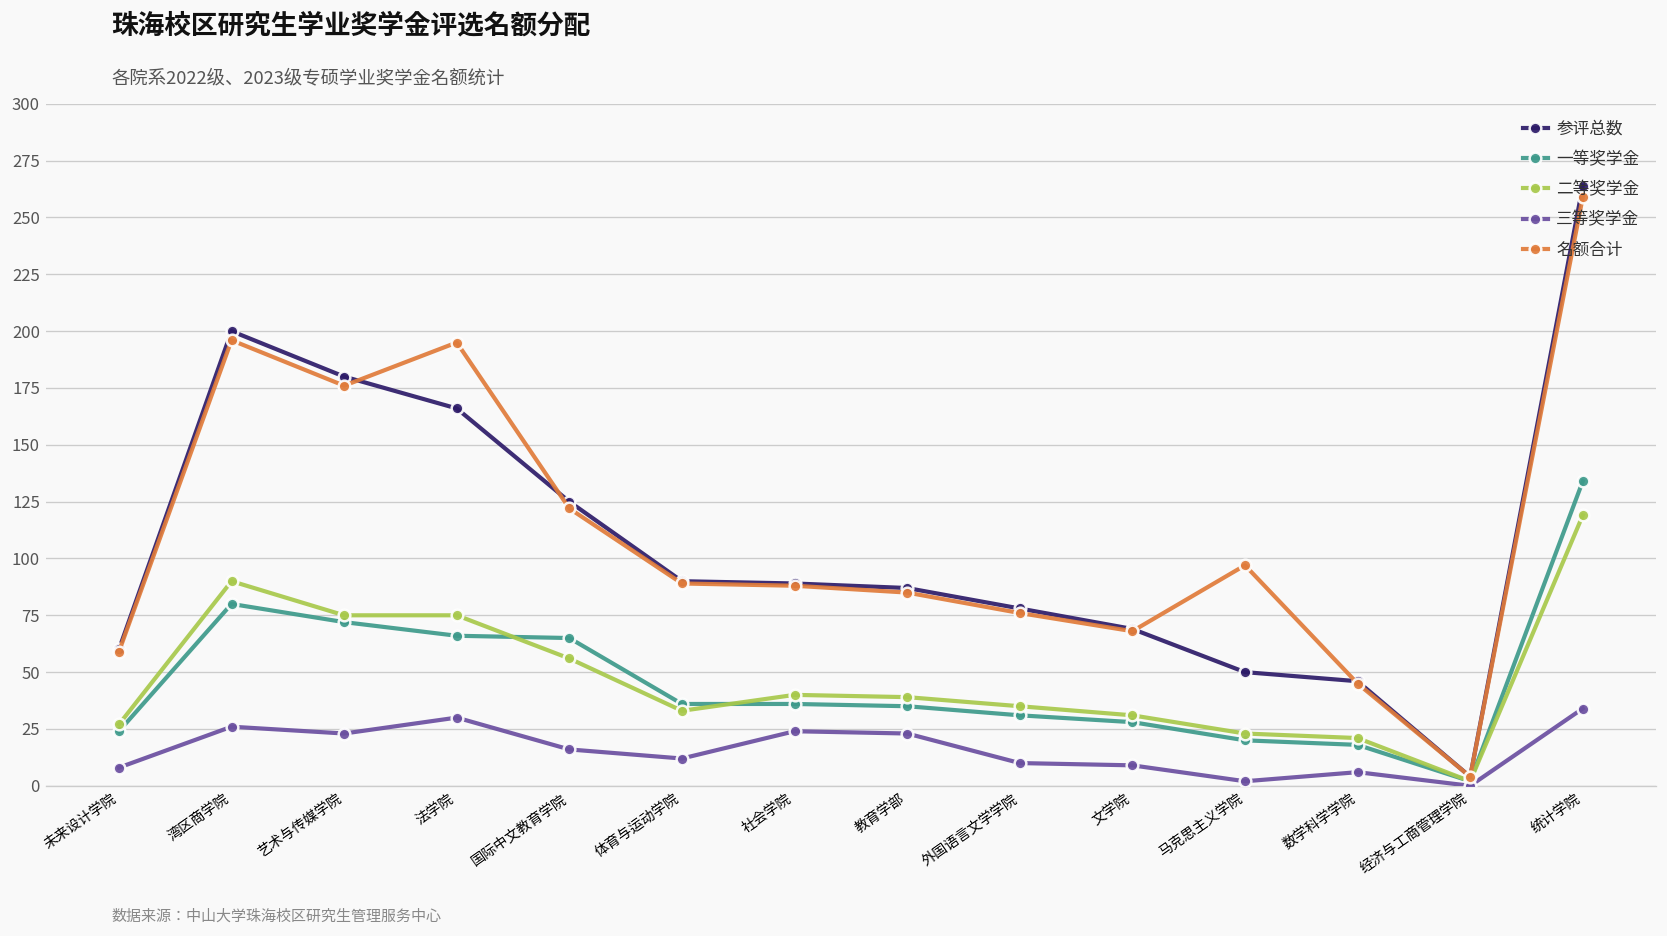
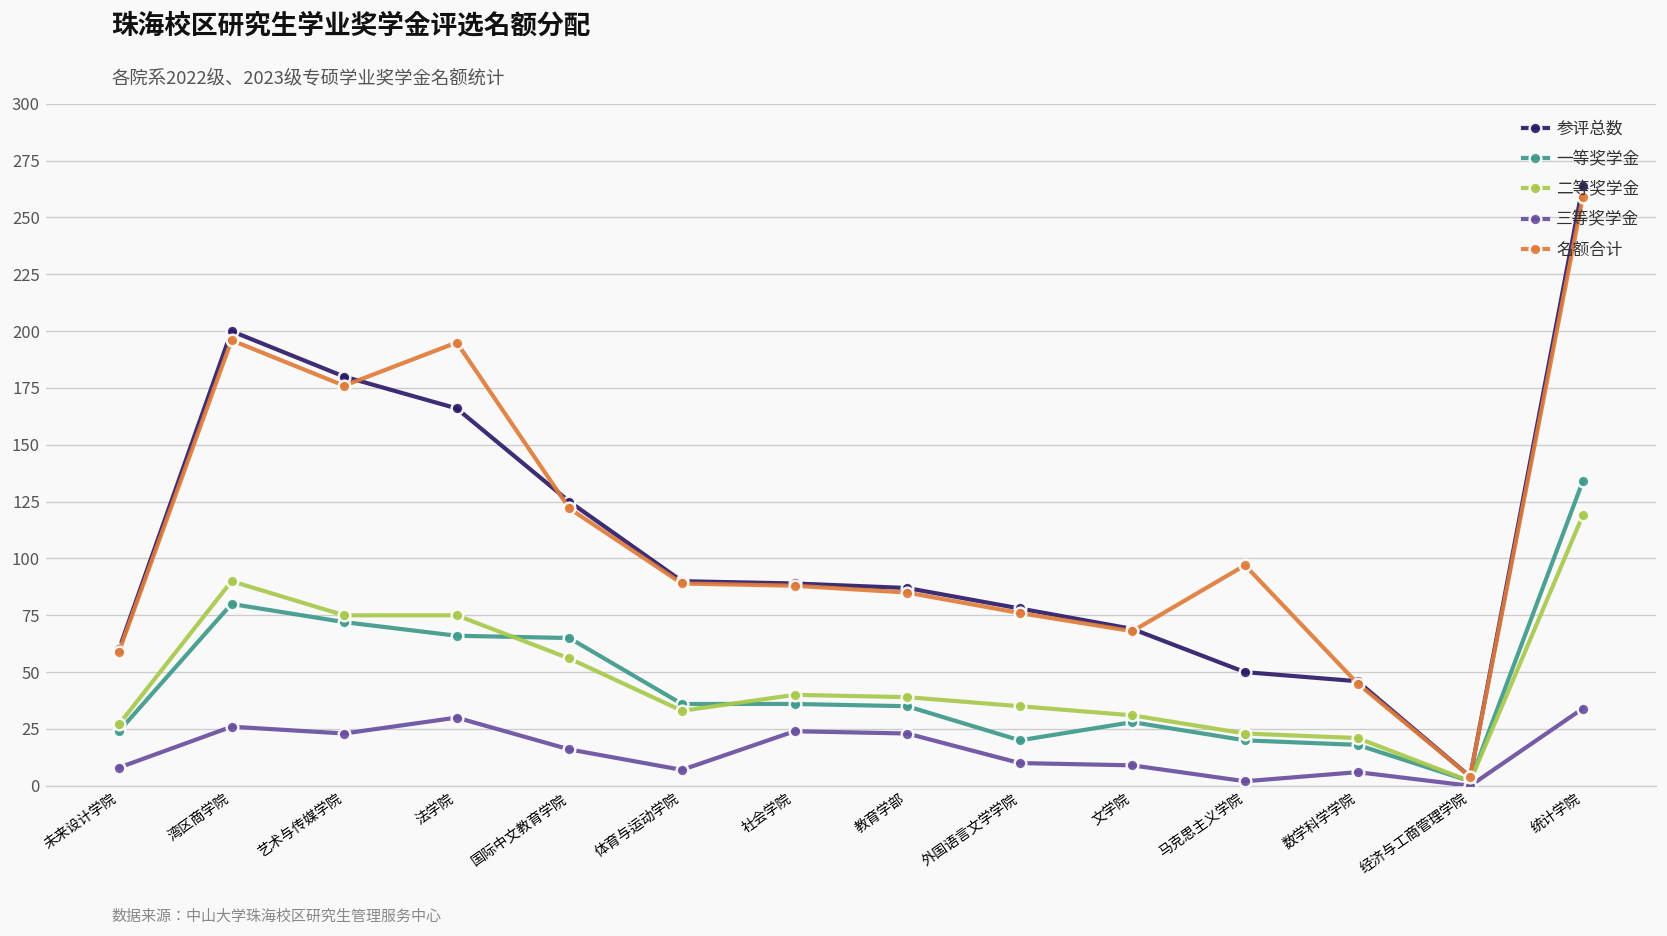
三等奖学金, 体育与运动学院: 12 -> 7
一等奖学金, 外国语言文学学院: 31 -> 20
